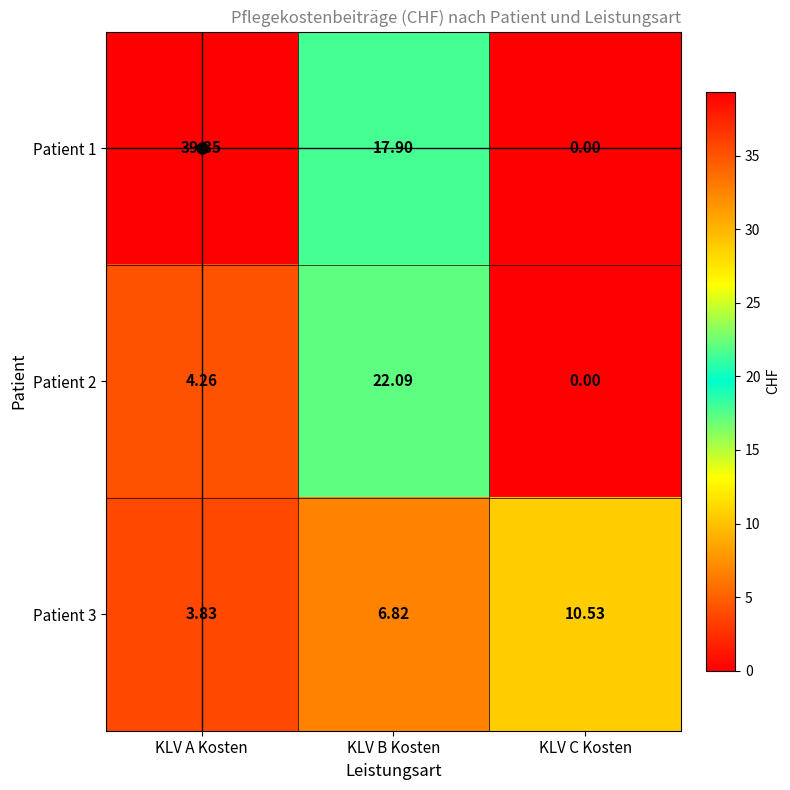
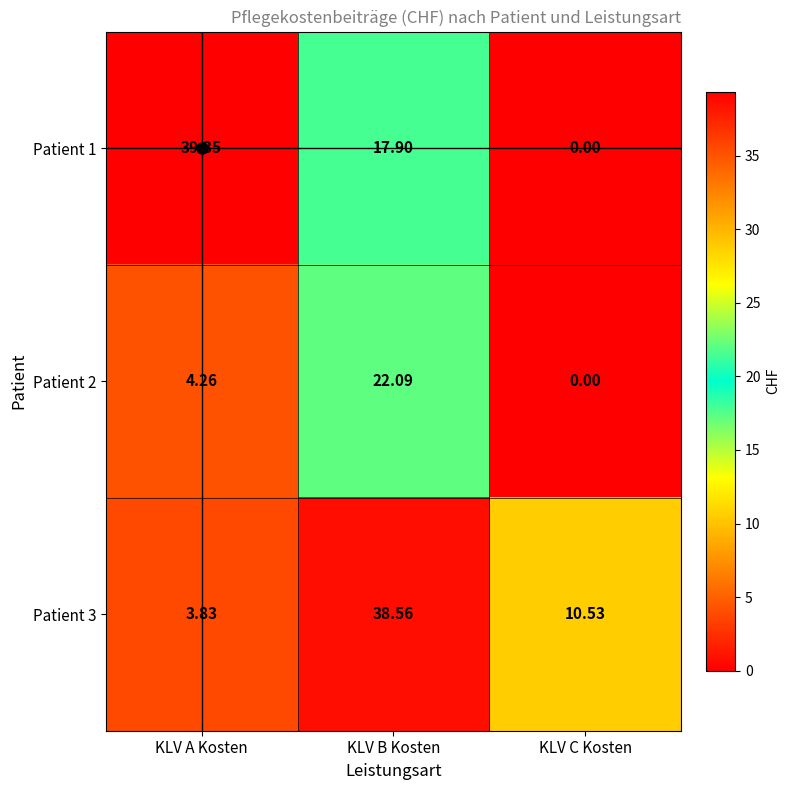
Patient 3, KLV B Kosten: 6.82 -> 38.56
